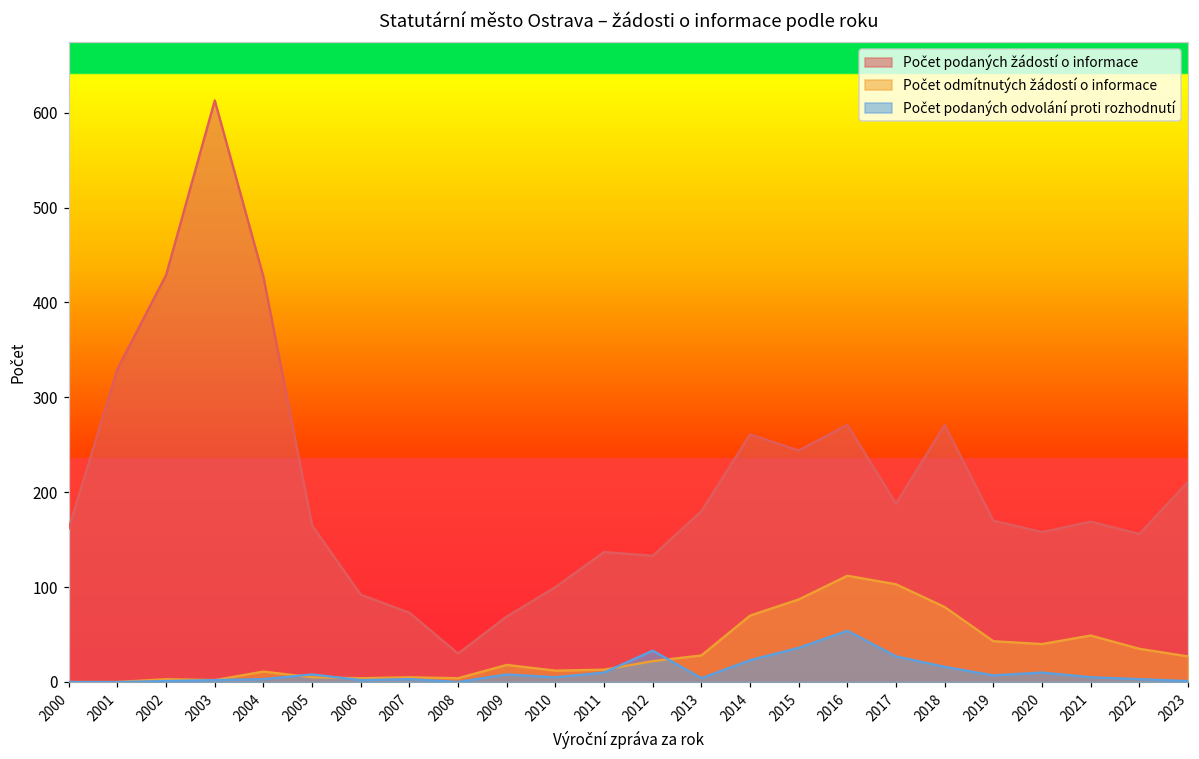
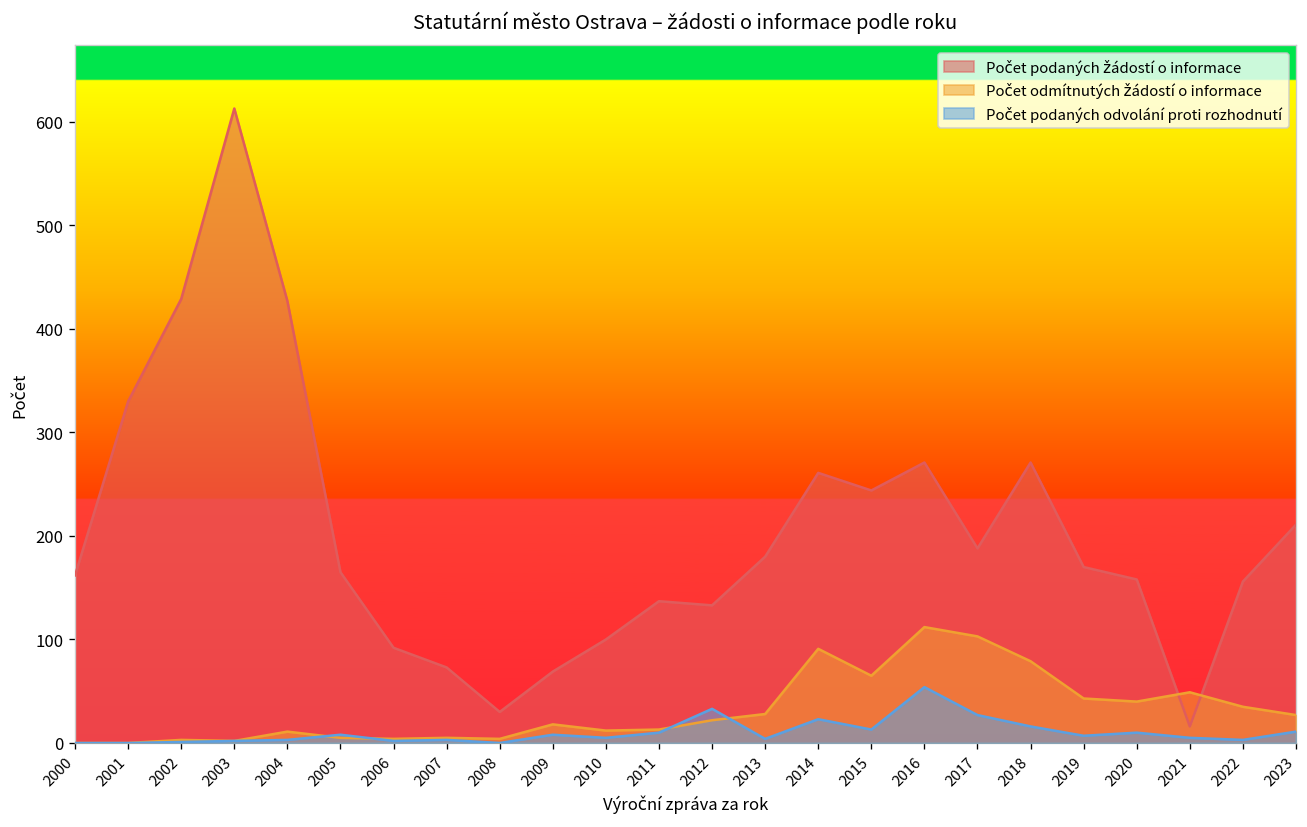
Počet odmítnutých žádostí o informace, 2014: 70 -> 90
Počet odmítnutých žádostí o informace, 2015: 90 -> 70
Počet podaných odvolání proti rozhodnutí, 2015: 40 -> 10
Počet podaných žádostí o informace, 2021: 170 -> 20
Počet podaných odvolání proti rozhodnutí, 2023: 0 -> 10
